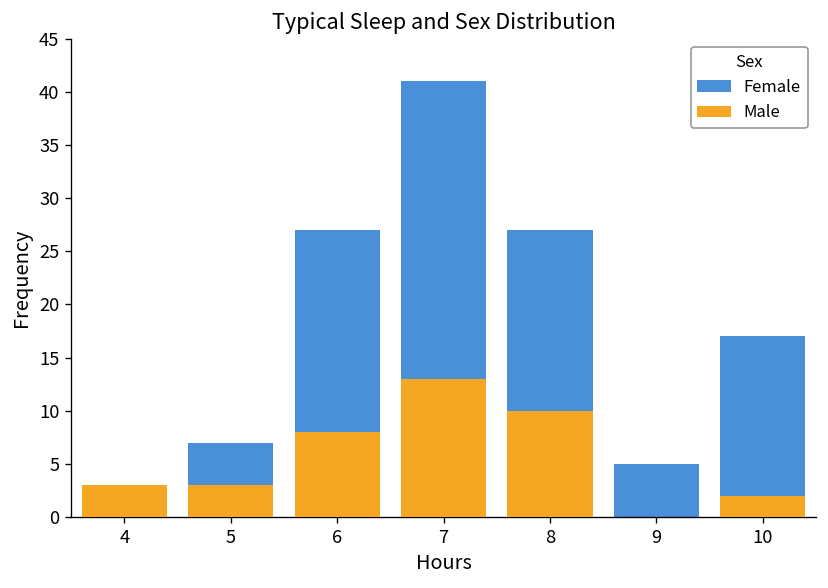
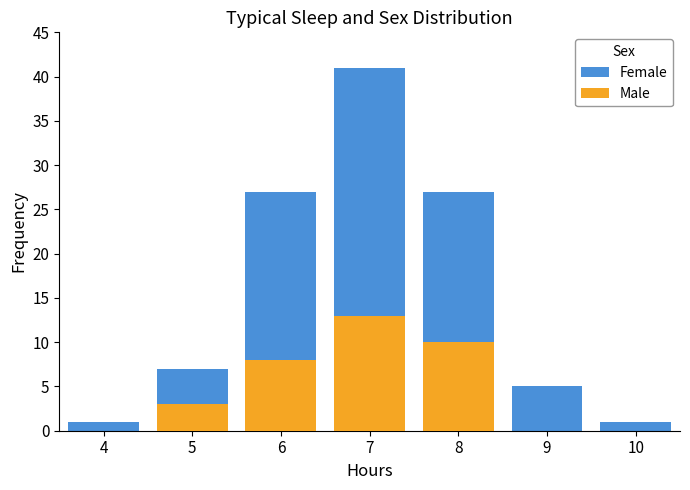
Male, 4: 3 -> 0
Female, 10: 17 -> 1
Male, 10: 2 -> 0
